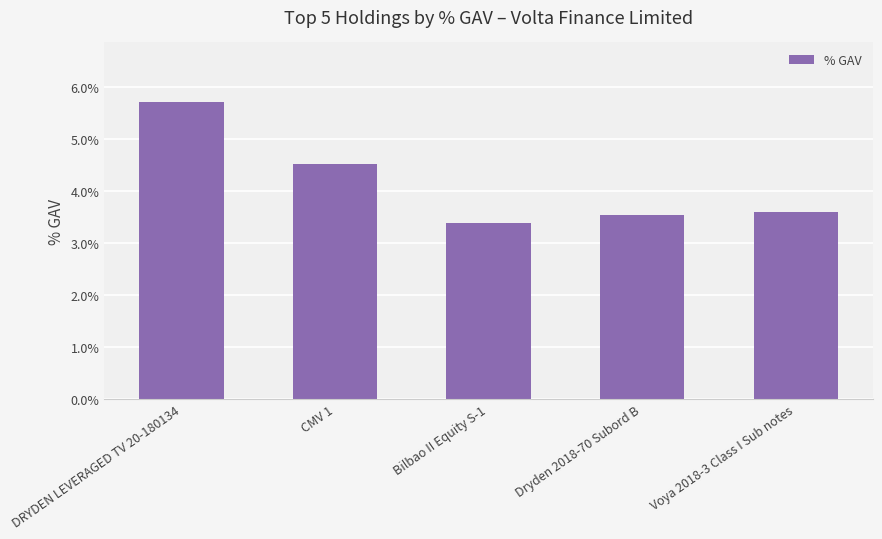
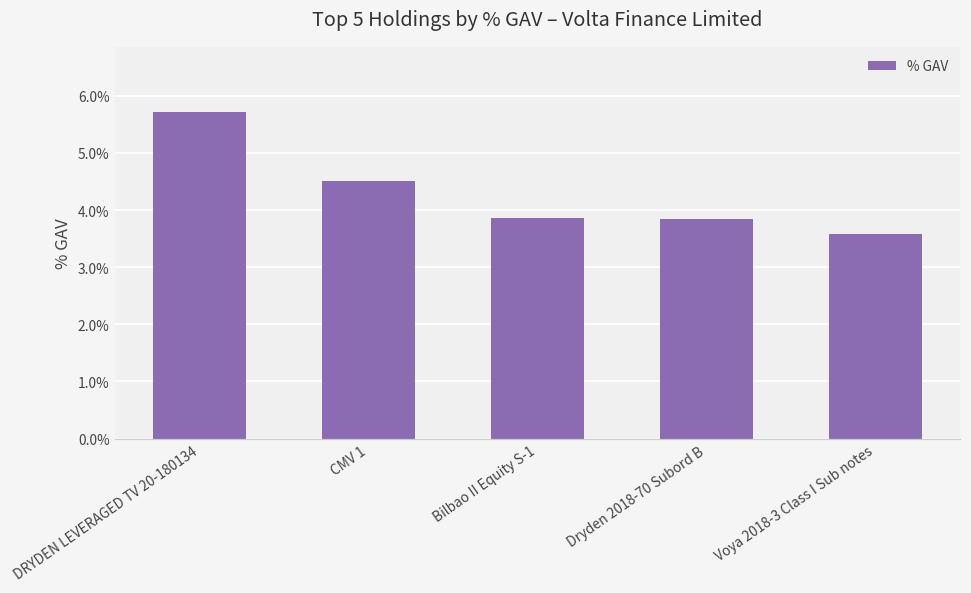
Bilbao II Equity S-1: 3.4% -> 3.9%
Dryden 2018-70 Subord B: 3.5% -> 3.8%
